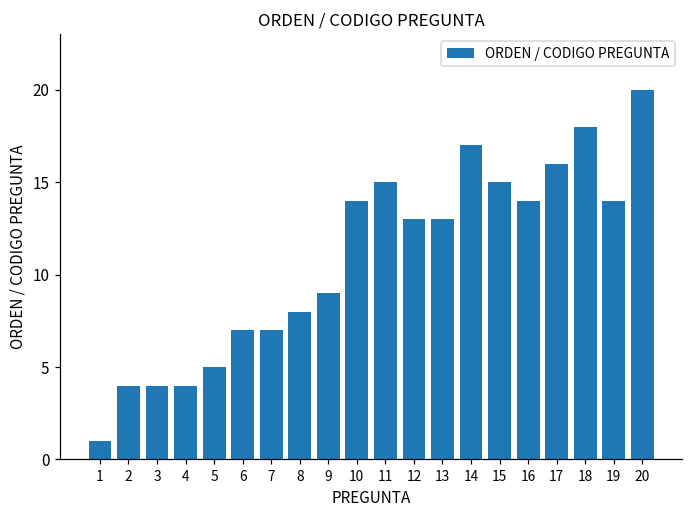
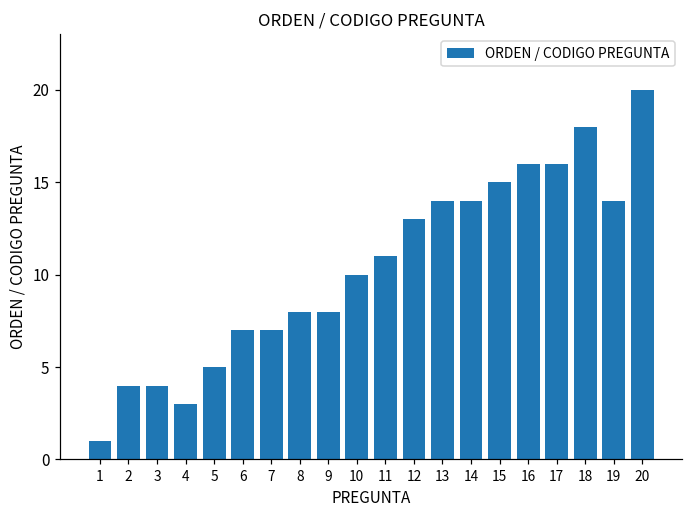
4: 4 -> 3
9: 9 -> 8
10: 14 -> 10
11: 15 -> 11
13: 13 -> 14
14: 17 -> 14
16: 14 -> 16
